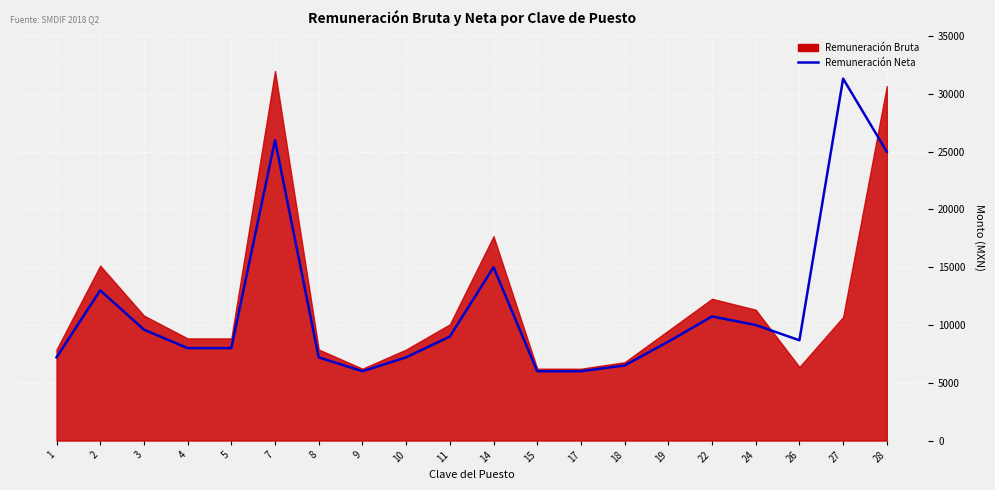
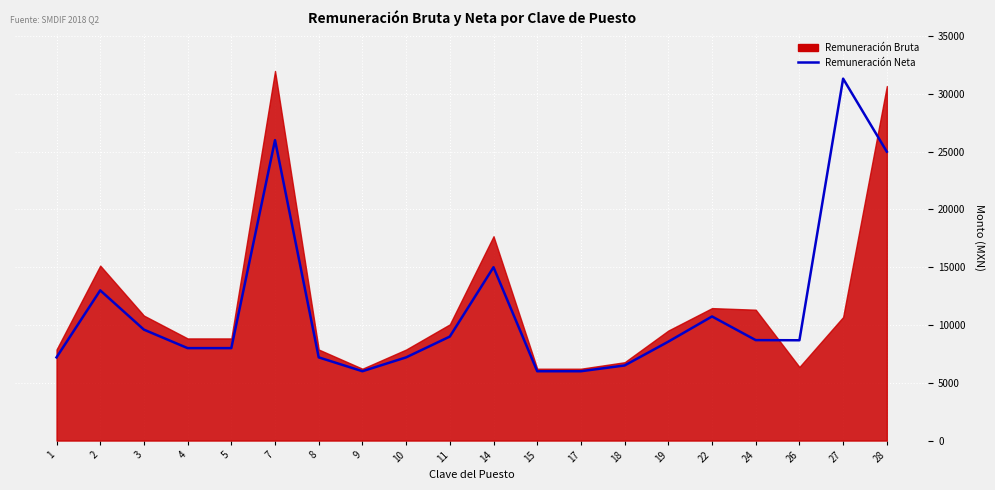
Remuneración Bruta, 22: 12300 -> 11500
Remuneración Neta, 24: 10000 -> 8700
